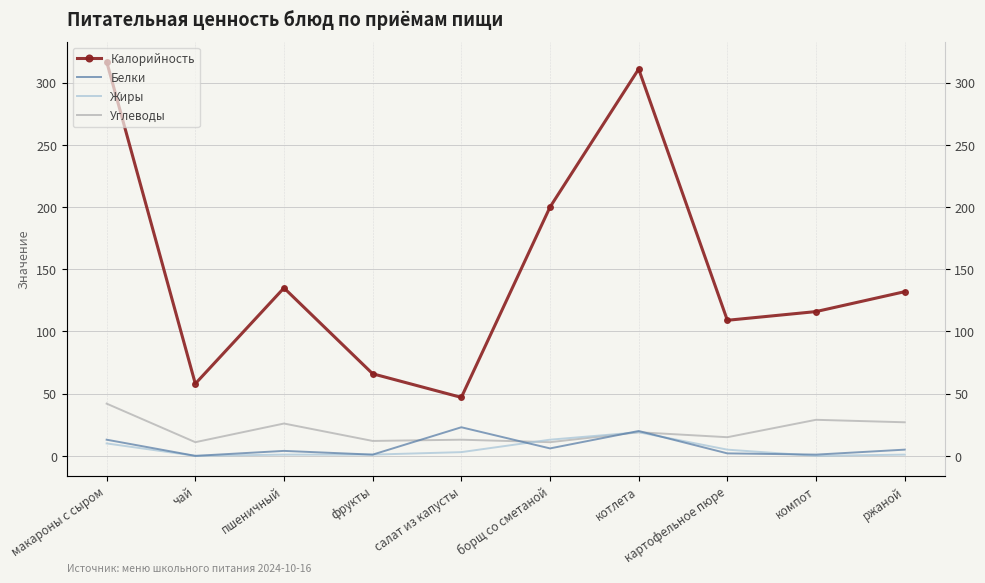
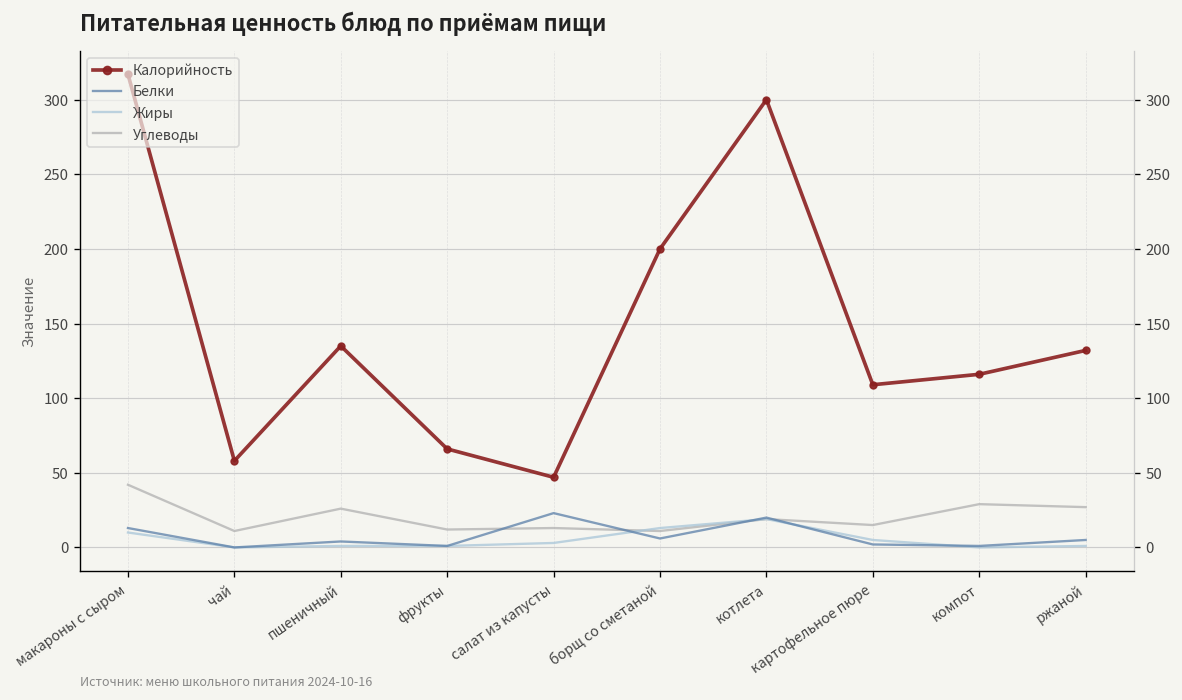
Калорийность, котлета: 311 -> 300
